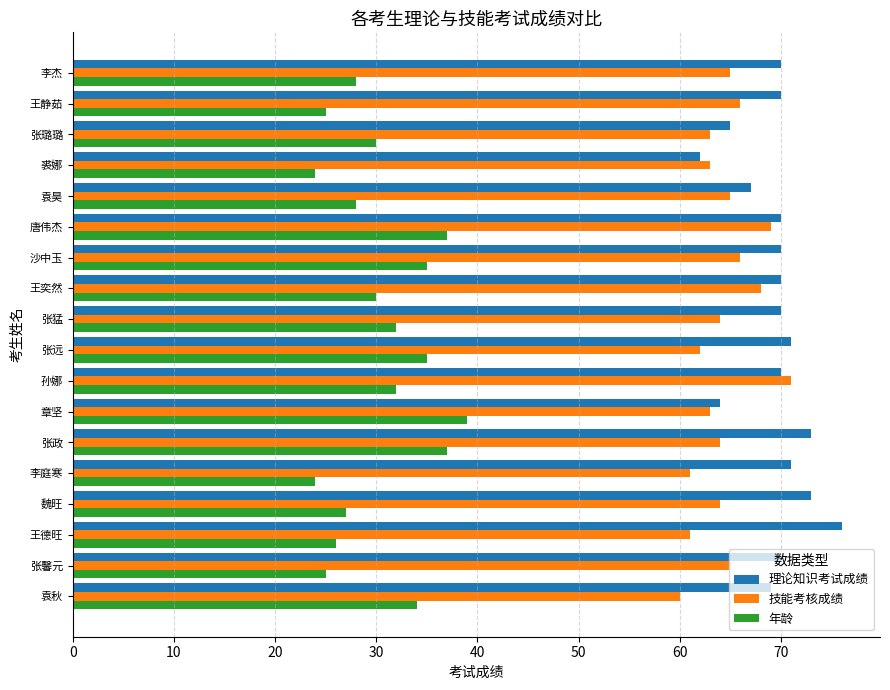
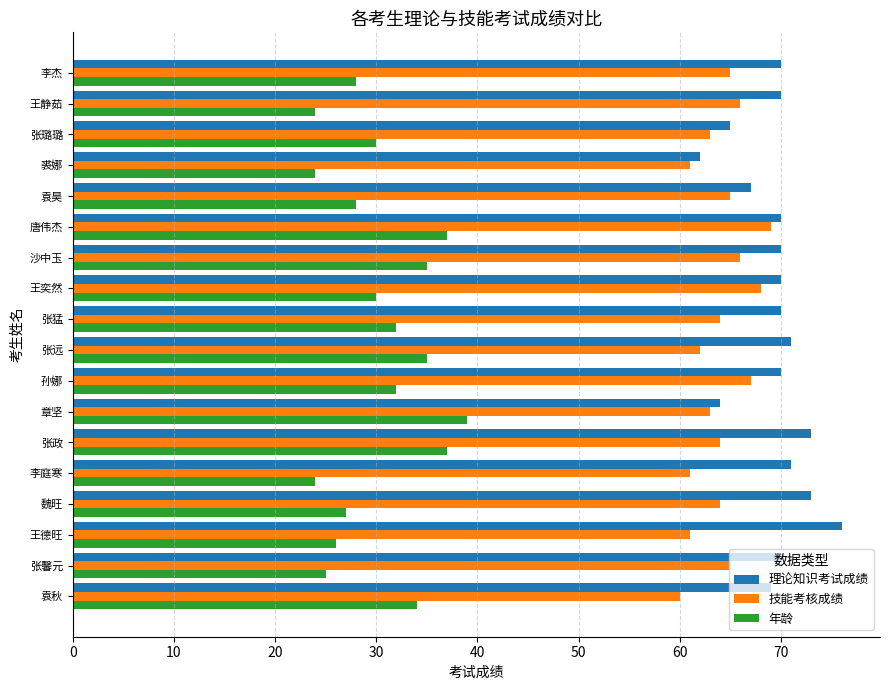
年龄, 王静茹: 25 -> 24
技能考核成绩, 裘娜: 63 -> 61
技能考核成绩, 孙娜: 71 -> 67
